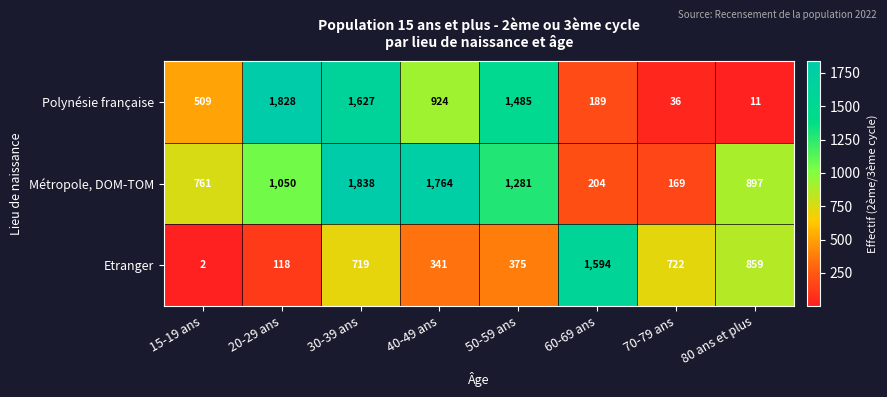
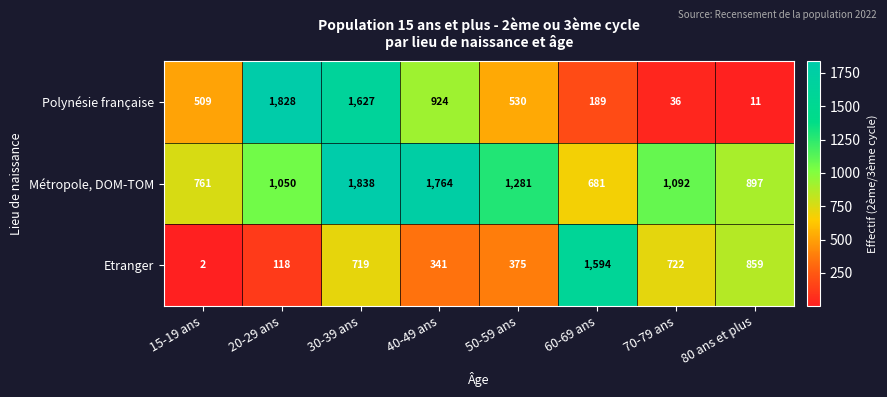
Polynésie française, 50-59 ans: 1,485 -> 530
Métropole, DOM-TOM, 60-69 ans: 204 -> 681
Métropole, DOM-TOM, 70-79 ans: 169 -> 1,092
